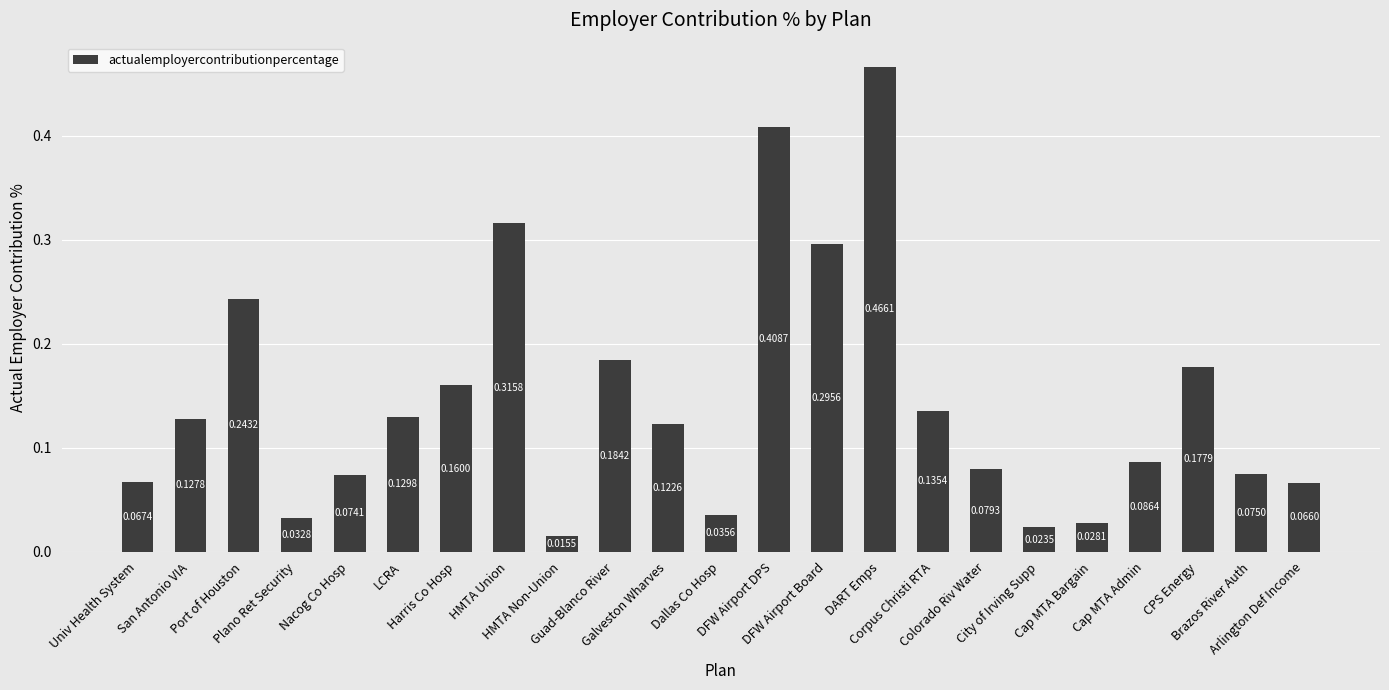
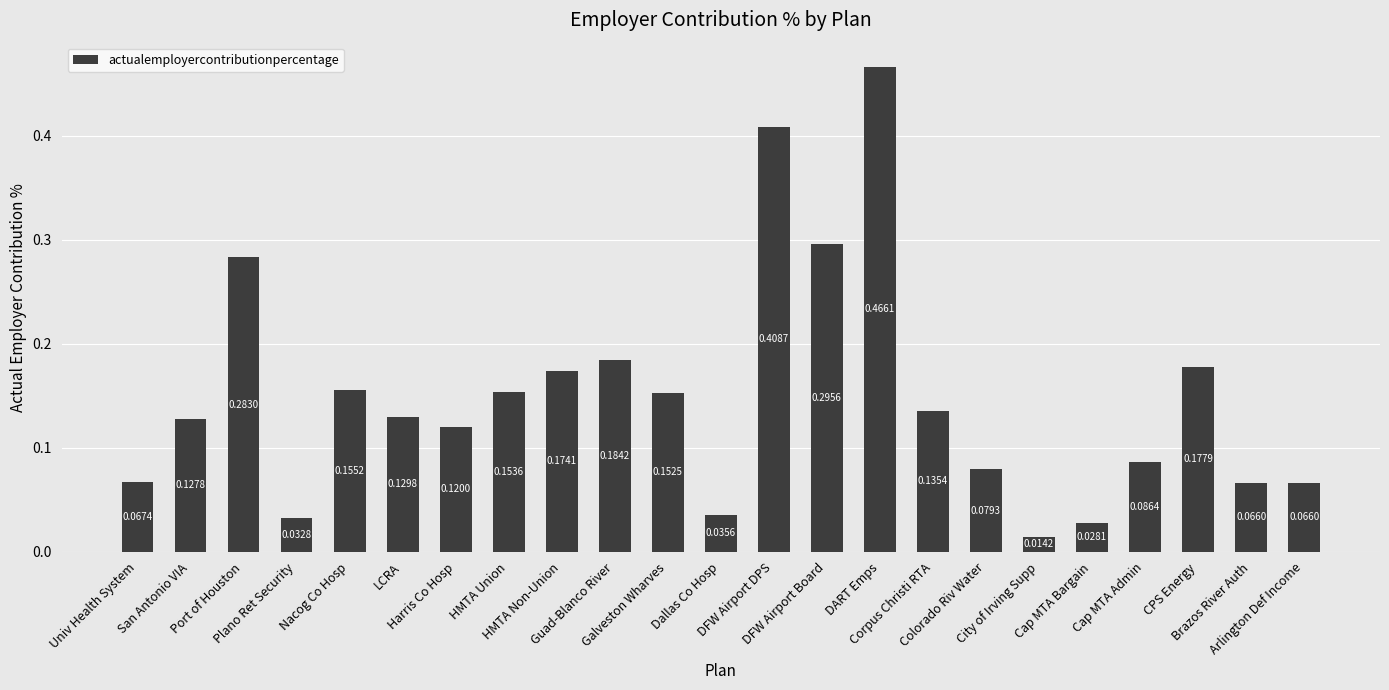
Port of Houston: 0.2432 -> 0.2830
Nacog Co Hosp: 0.0741 -> 0.1552
Harris Co Hosp: 0.1600 -> 0.1200
HMTA Union: 0.3158 -> 0.1536
HMTA Non-Union: 0.0155 -> 0.1741
Galveston Wharves: 0.1226 -> 0.1525
City of Irving Supp: 0.0235 -> 0.0142
Brazos River Auth: 0.0750 -> 0.0660
